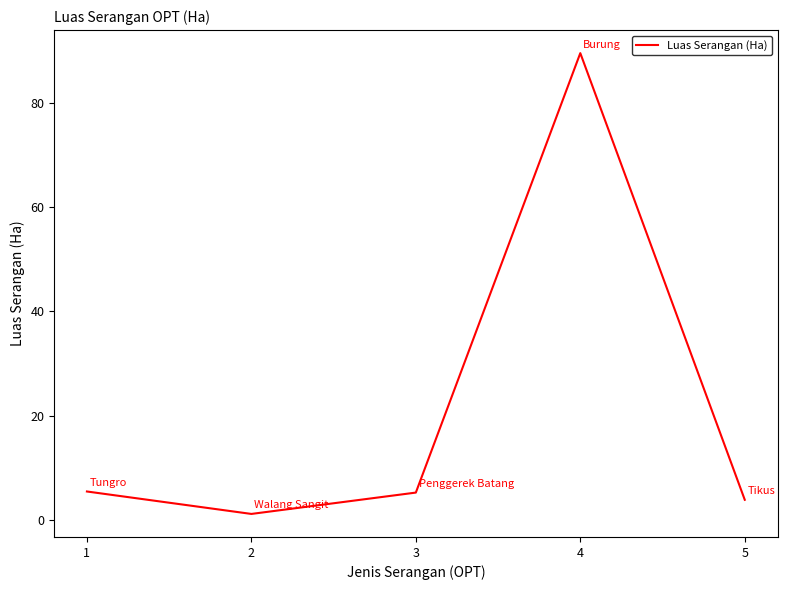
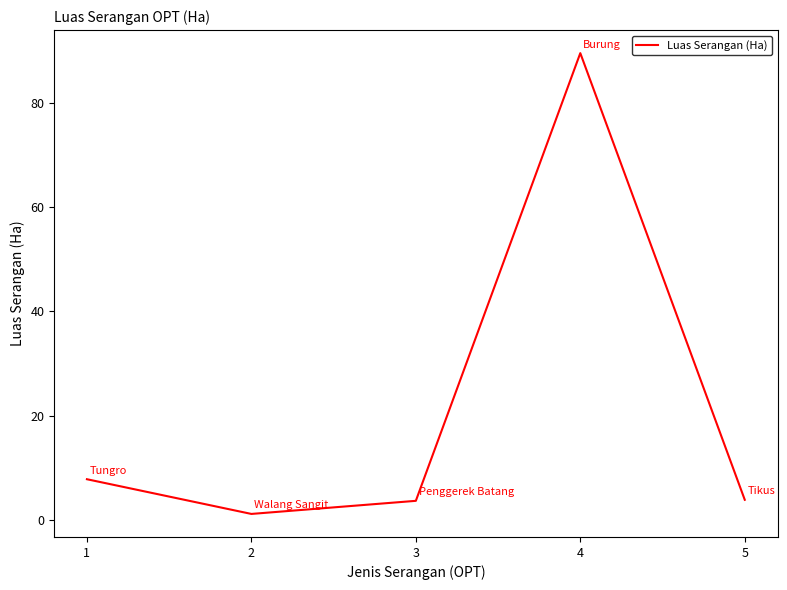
1: 6 -> 8
3: 5 -> 4
